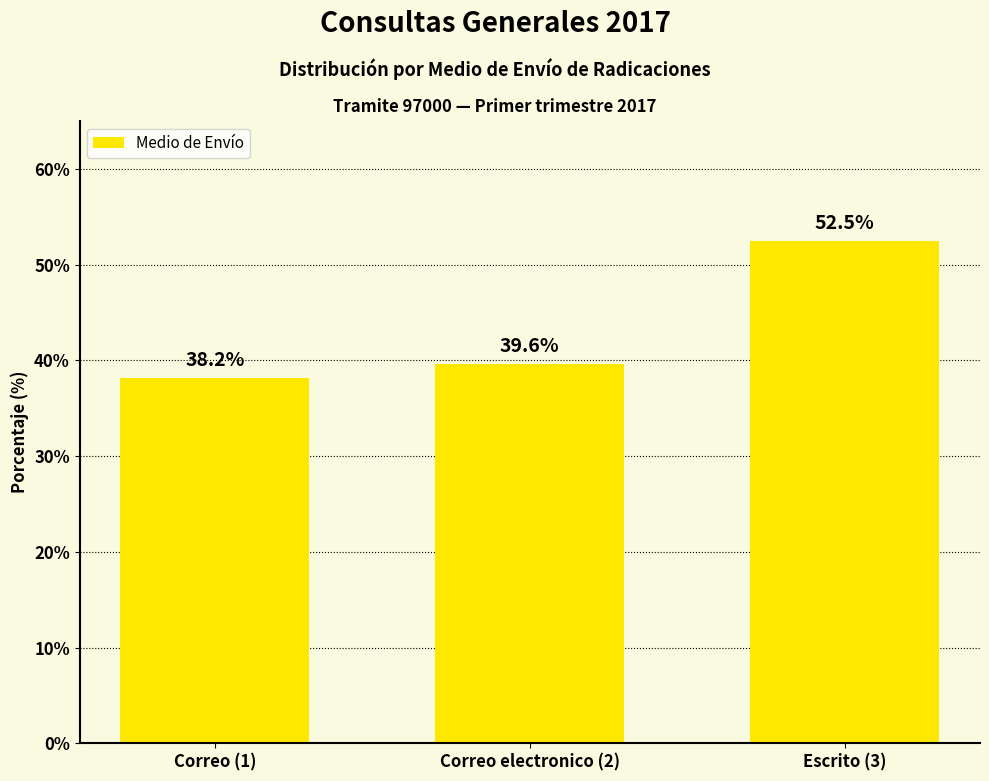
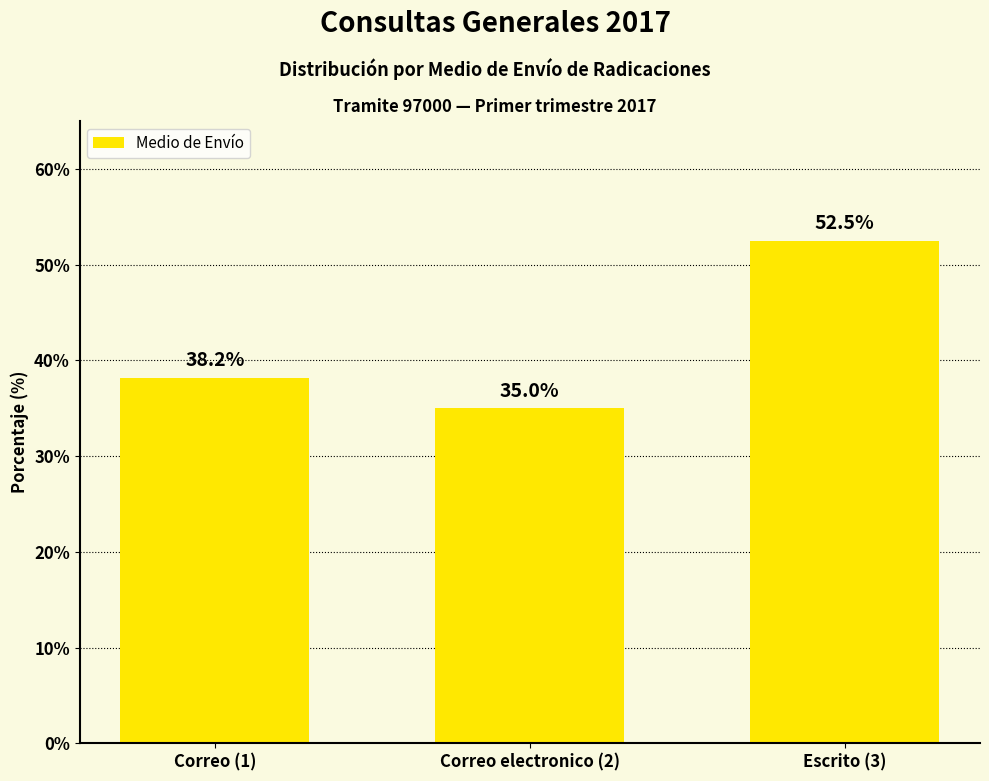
Correo electronico (2): 39.6% -> 35.0%
